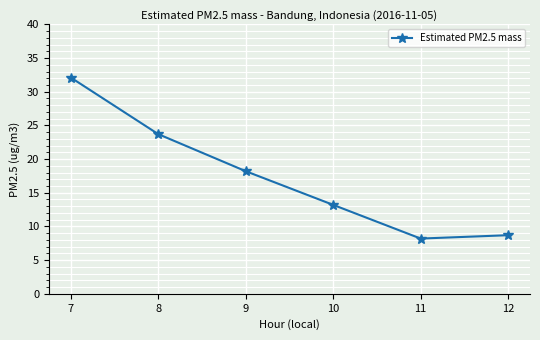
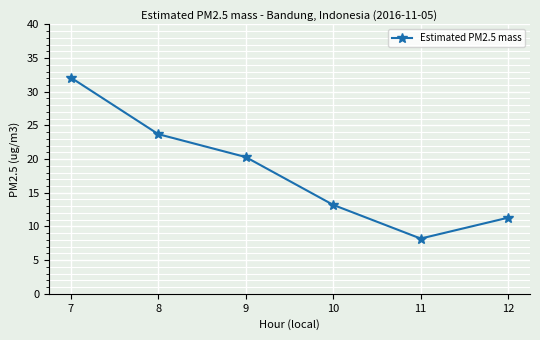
9: 18 -> 20
12: 9 -> 11
